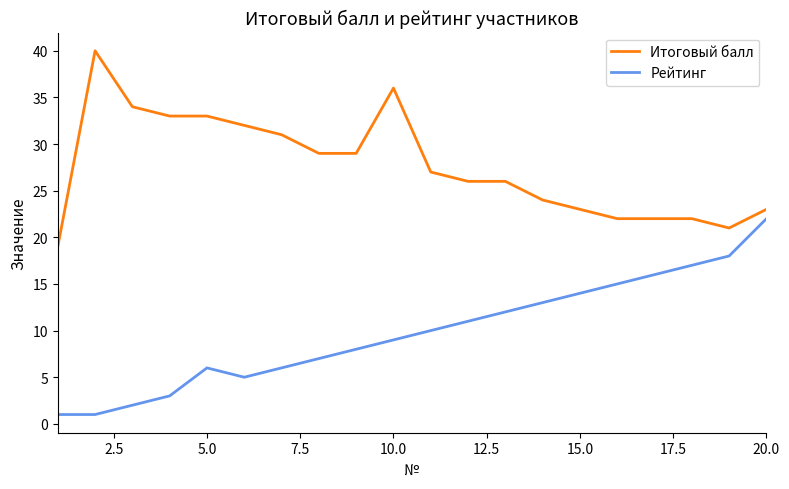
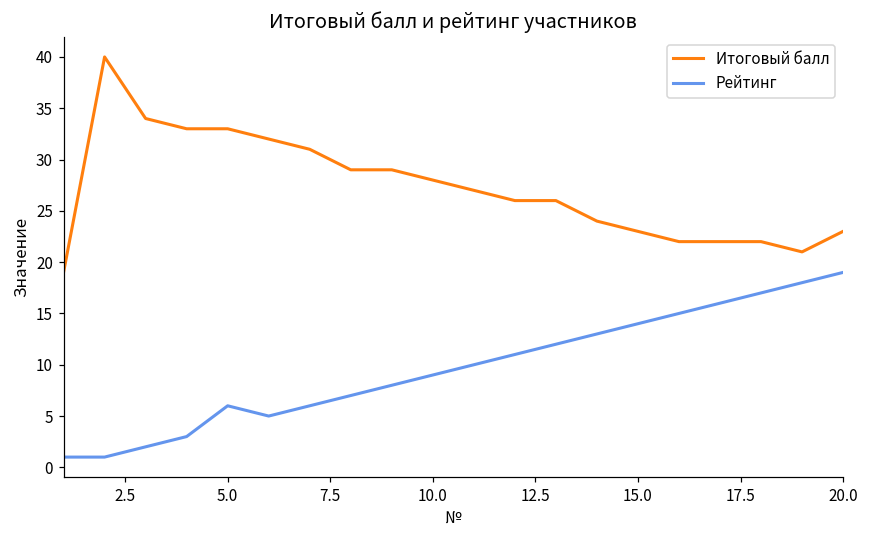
Итоговый балл, 10.0: 36 -> 28
Рейтинг, 20.0: 22 -> 19
